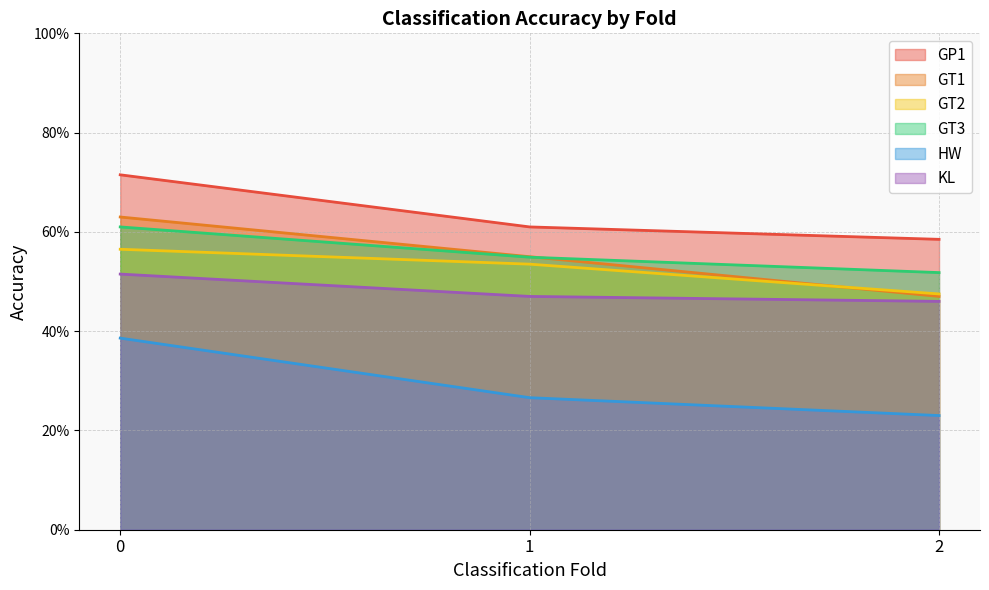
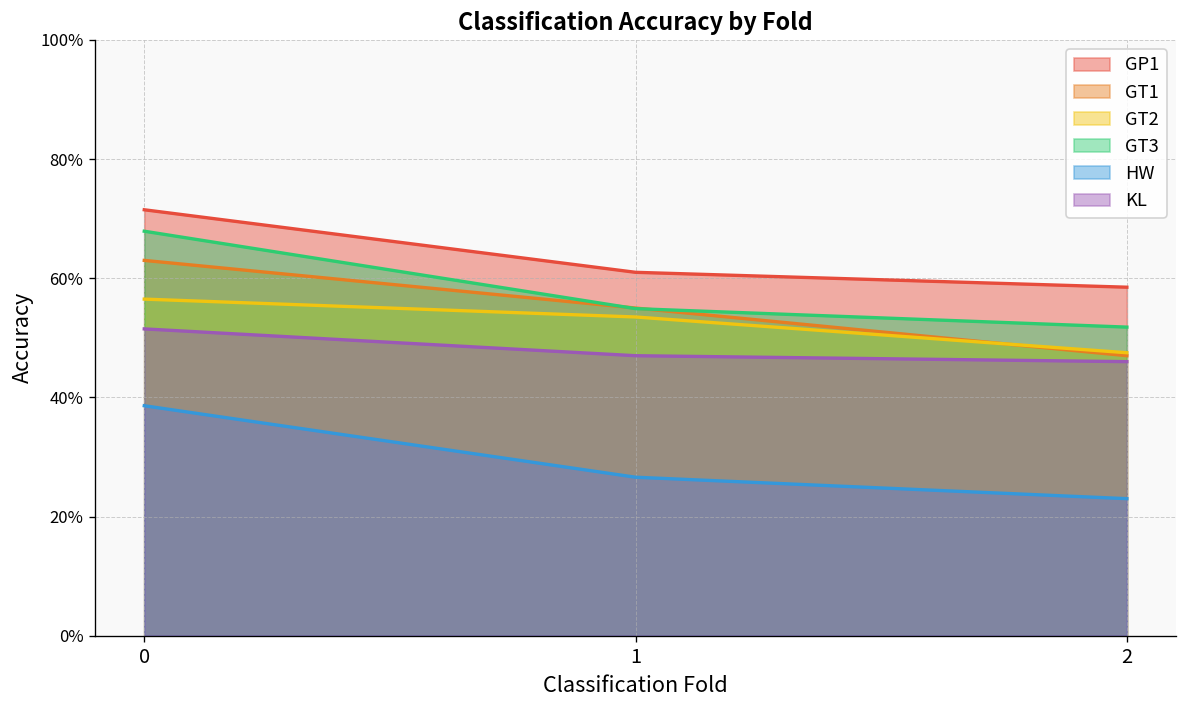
GT3, 0: 61% -> 68%
